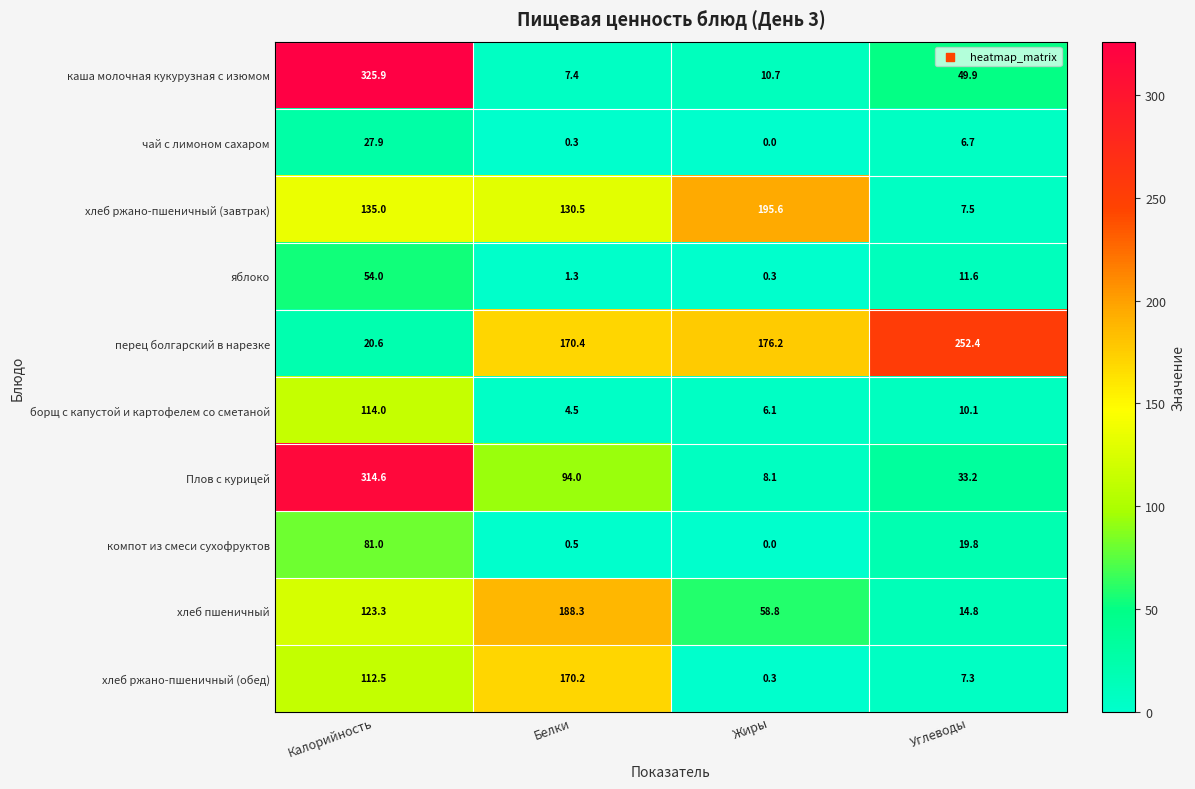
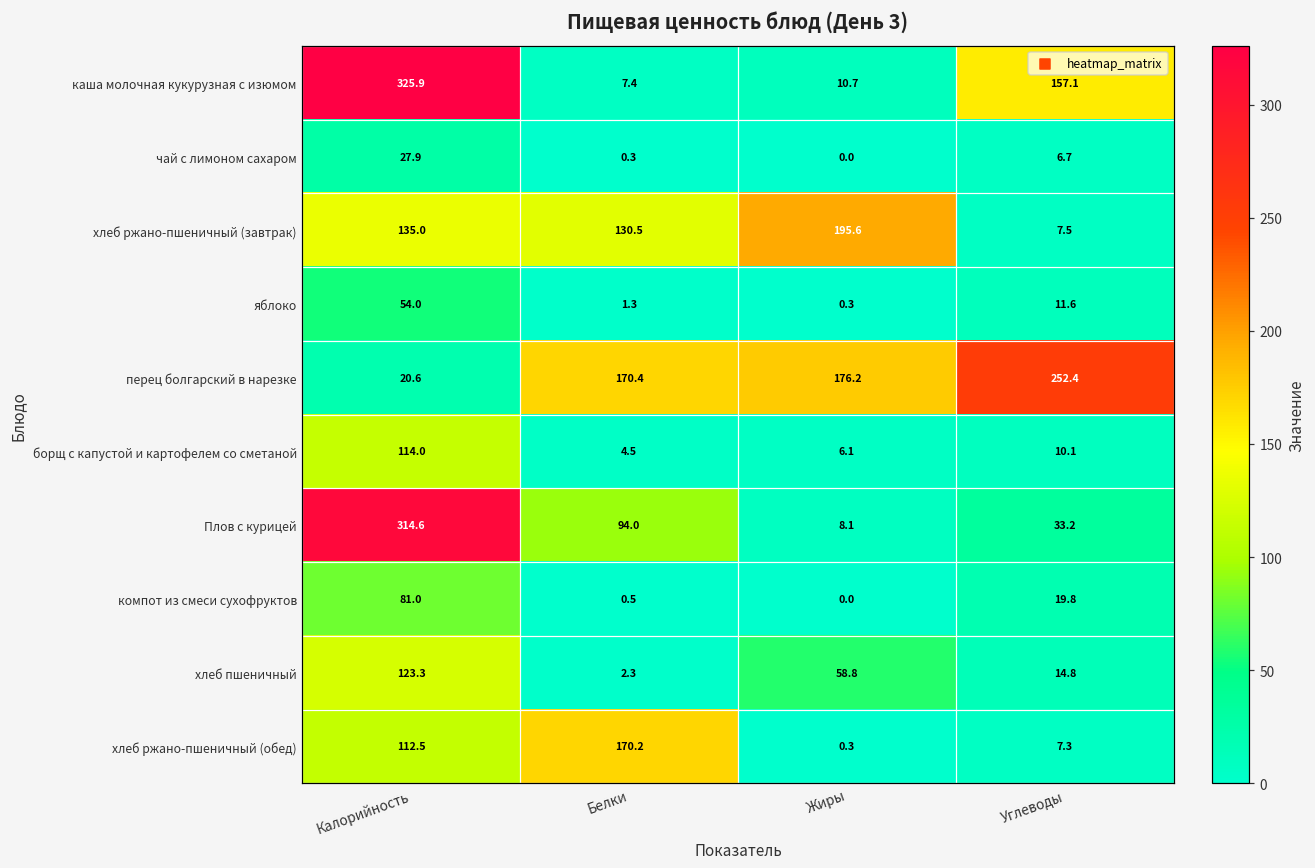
каша молочная кукурузная с изюмом, Углеводы: 49.9 -> 157.1
хлеб пшеничный, Белки: 188.3 -> 2.3
